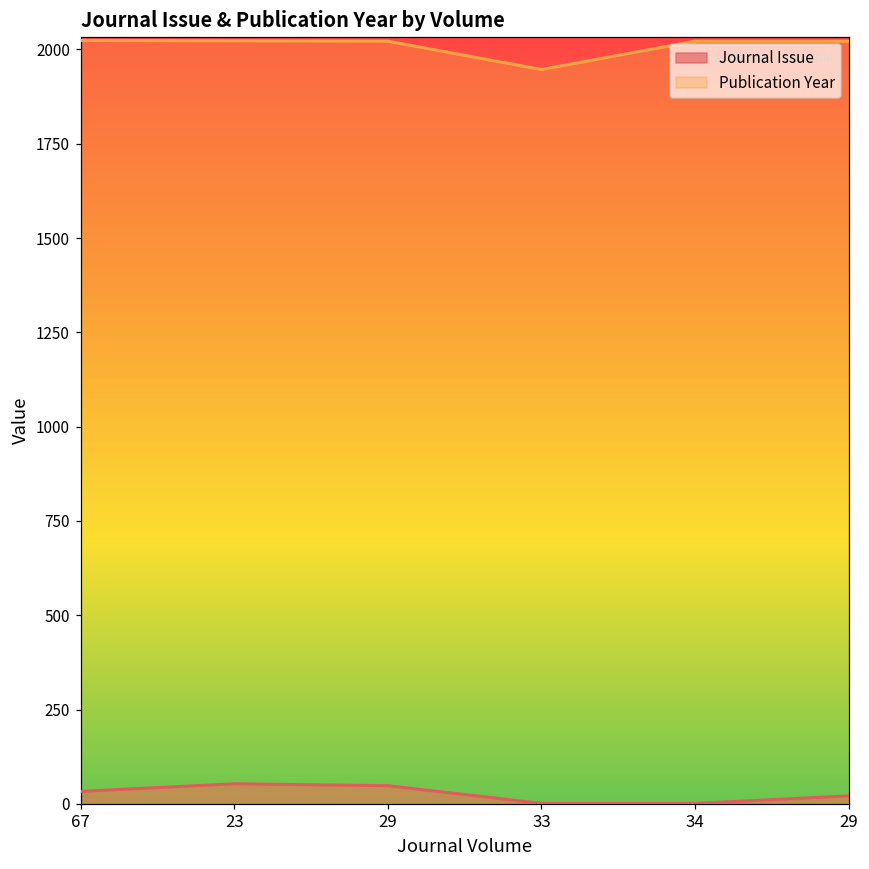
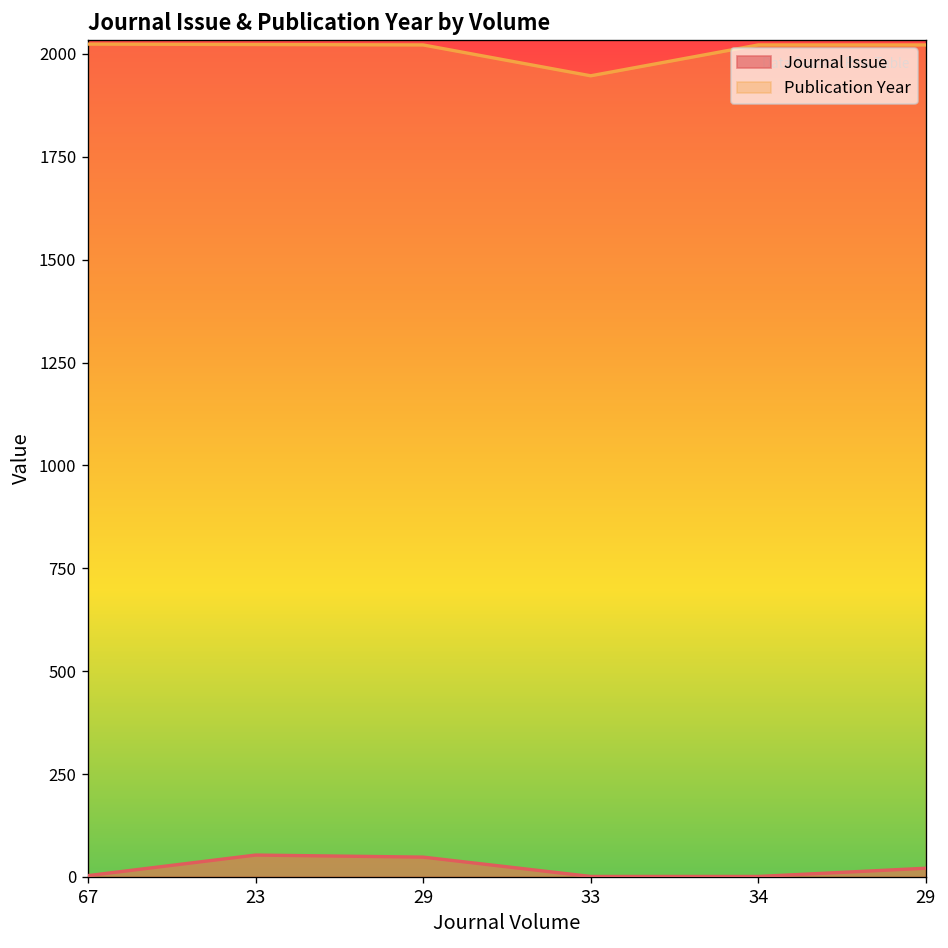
Journal Issue, 67: 30 -> 0
